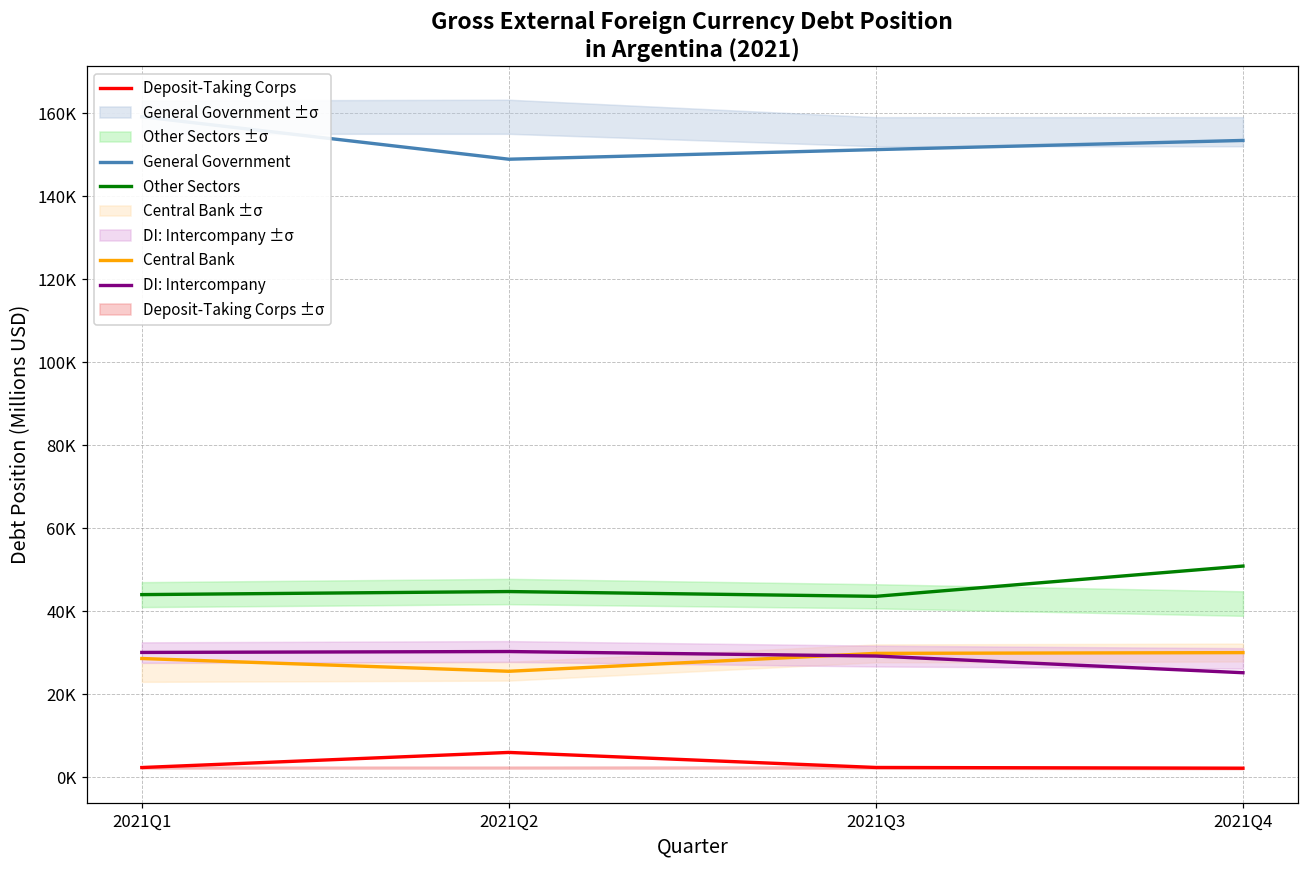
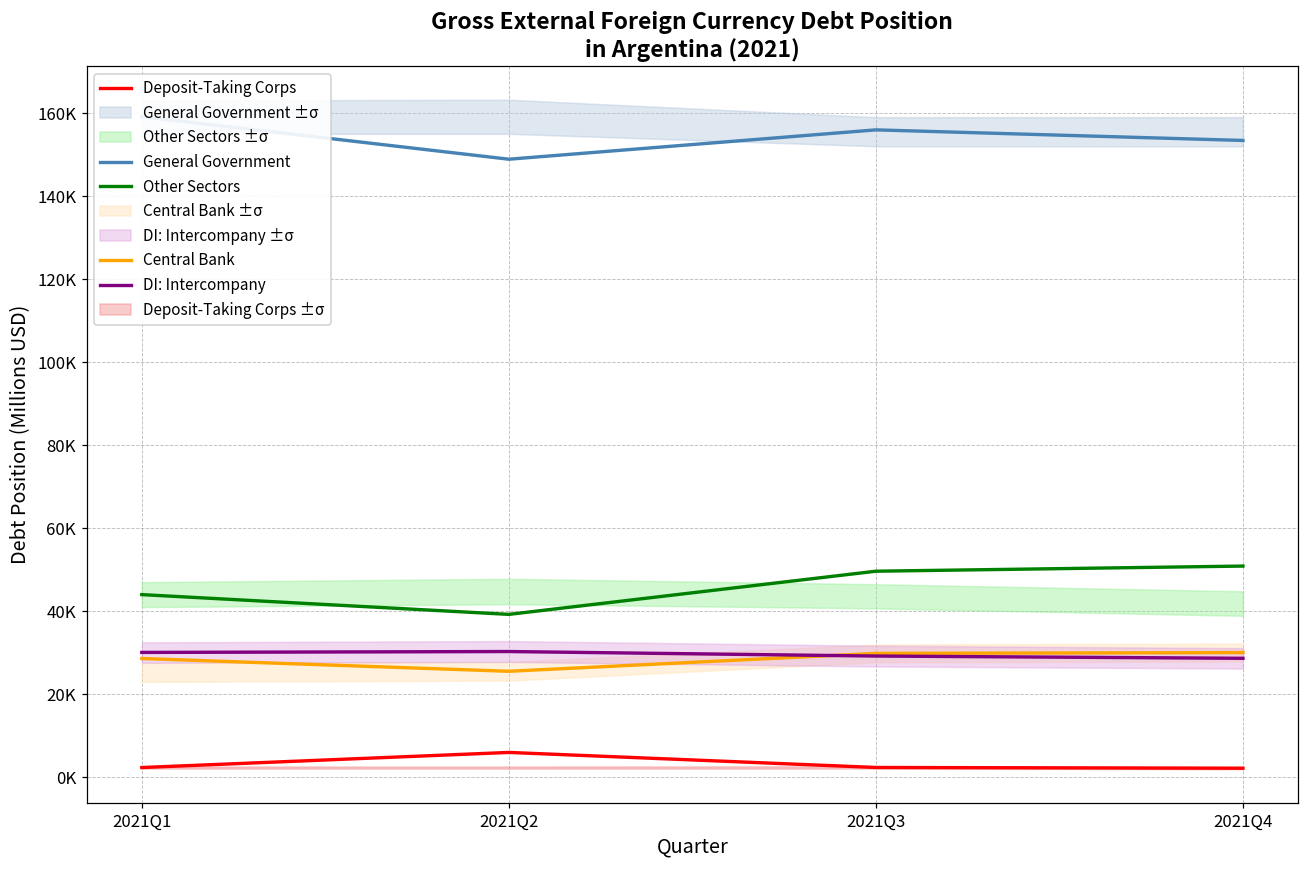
Other Sectors, 2021Q2: 45000 -> 39000
General Government, 2021Q3: 151000 -> 156000
Other Sectors, 2021Q3: 44000 -> 50000
DI: Intercompany, 2021Q4: 25000 -> 29000
